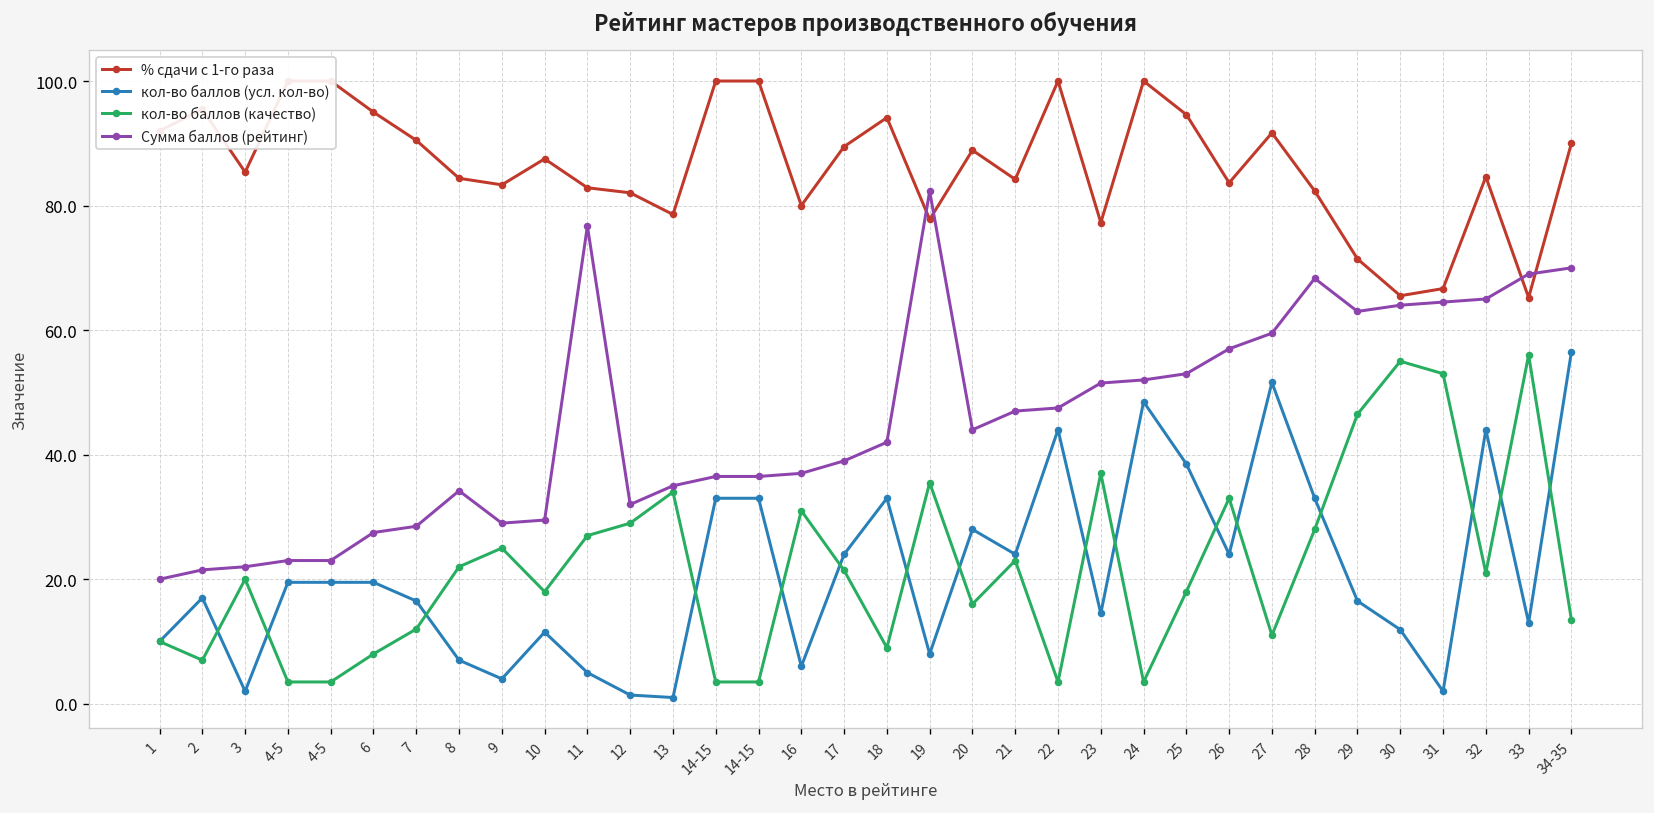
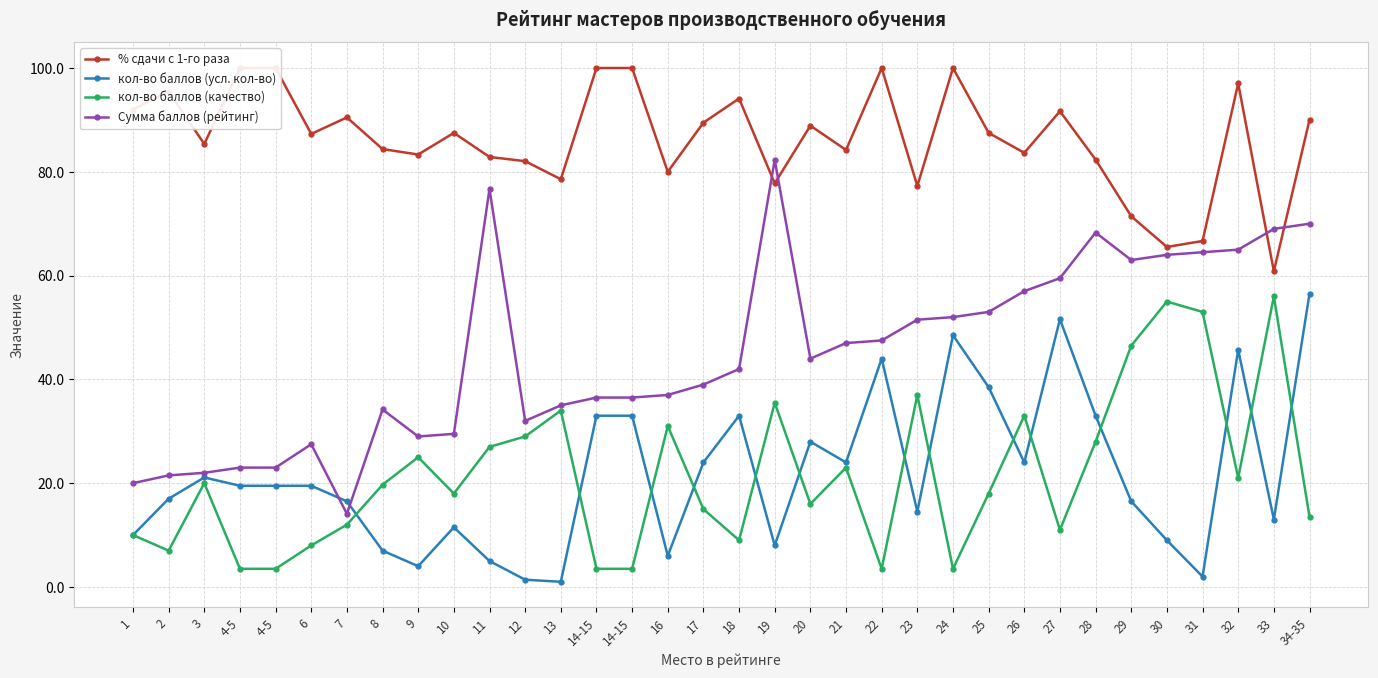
кол-во баллов (усл. кол-во), 3: 2 -> 21
% сдачи с 1-го раза, 6: 95 -> 87
Сумма баллов (рейтинг), 7: 29 -> 14
кол-во баллов (качество), 8: 22 -> 20
кол-во баллов (качество), 17: 21 -> 15
% сдачи с 1-го раза, 25: 95 -> 88
кол-во баллов (усл. кол-во), 30: 12 -> 9
% сдачи с 1-го раза, 32: 85 -> 97
кол-во баллов (усл. кол-во), 32: 44 -> 46
% сдачи с 1-го раза, 33: 65 -> 61
